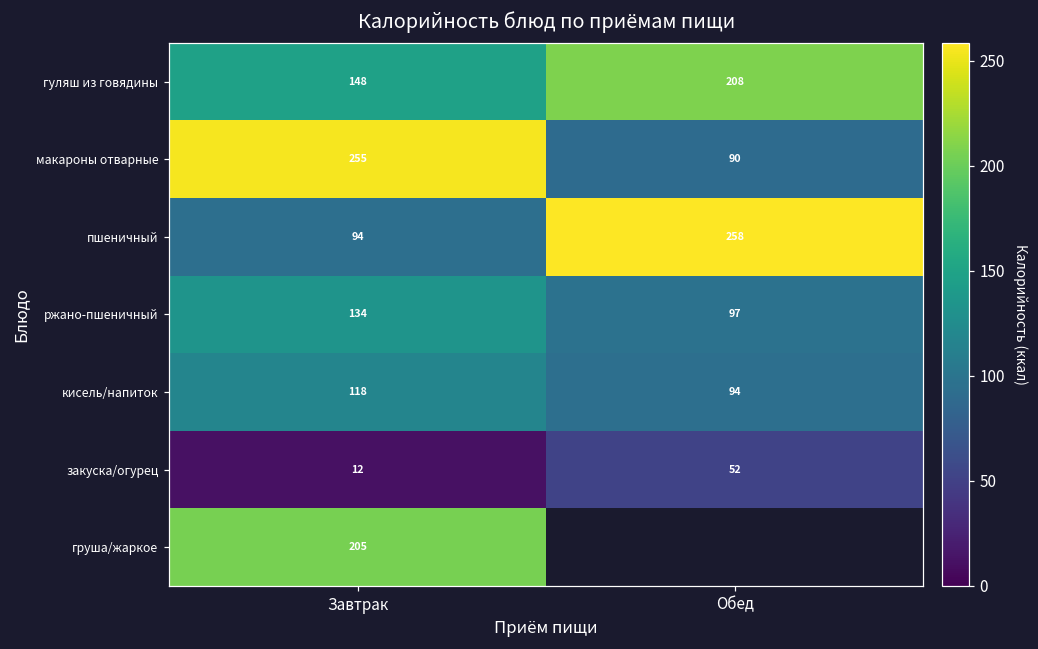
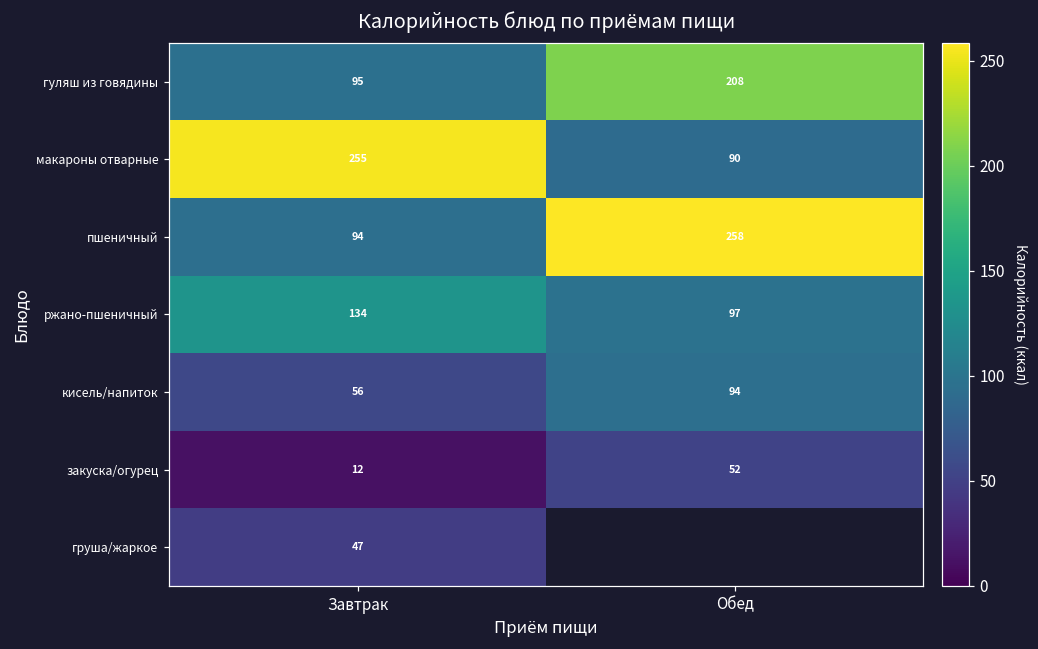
гуляш из говядины, Завтрак: 148 -> 95
кисель/напиток, Завтрак: 118 -> 56
груша/жаркое, Завтрак: 205 -> 47
